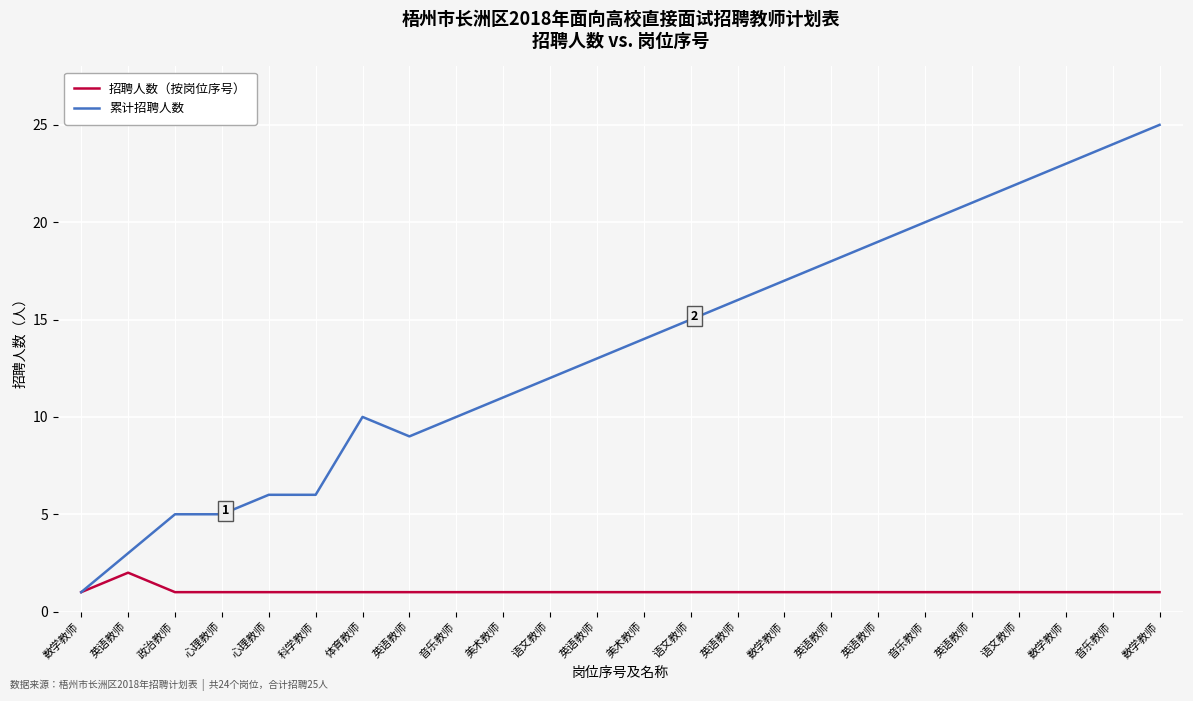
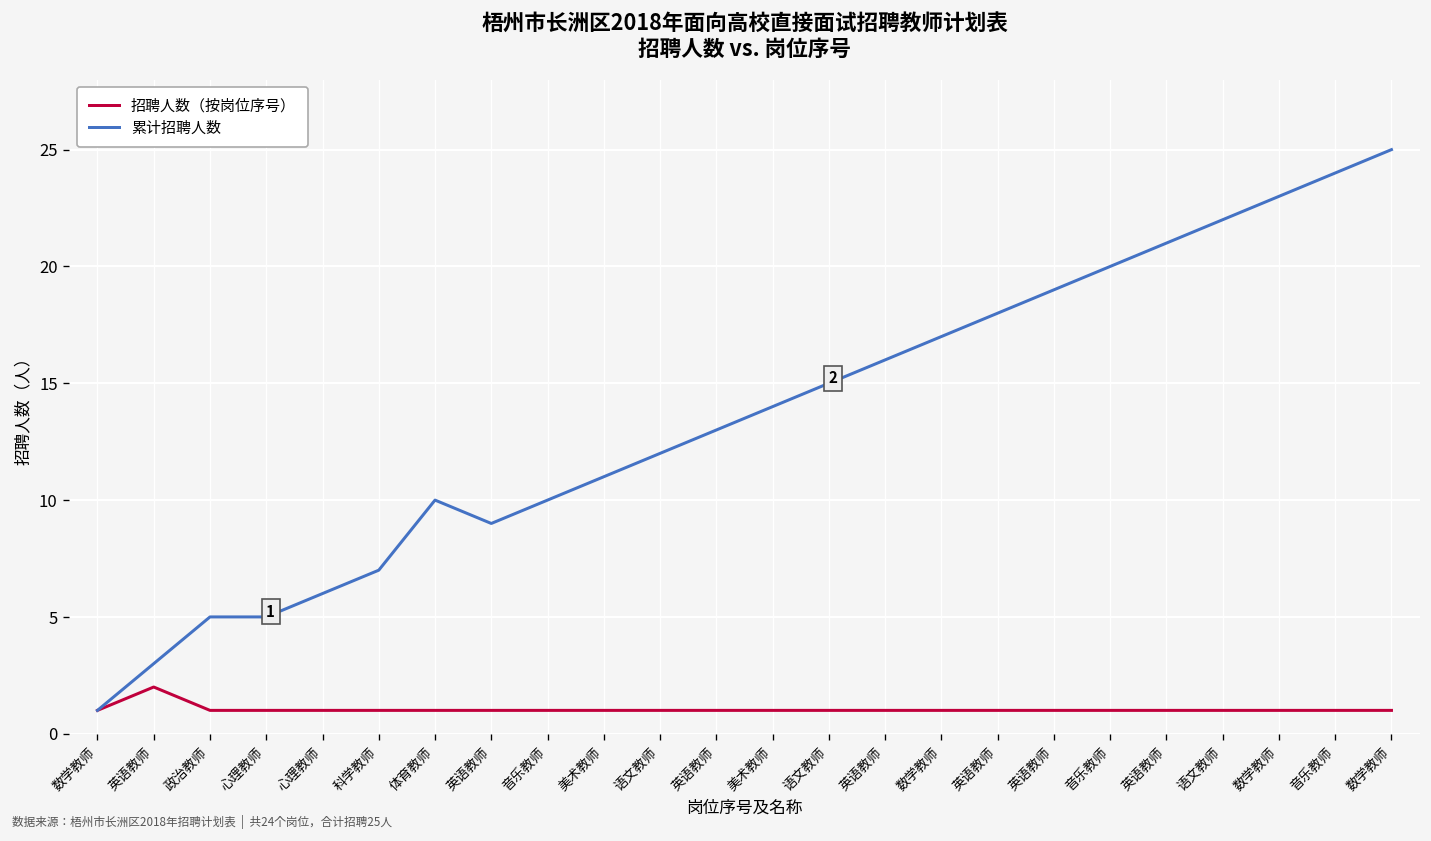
累计招聘人数, 科学教师: 6 -> 7
